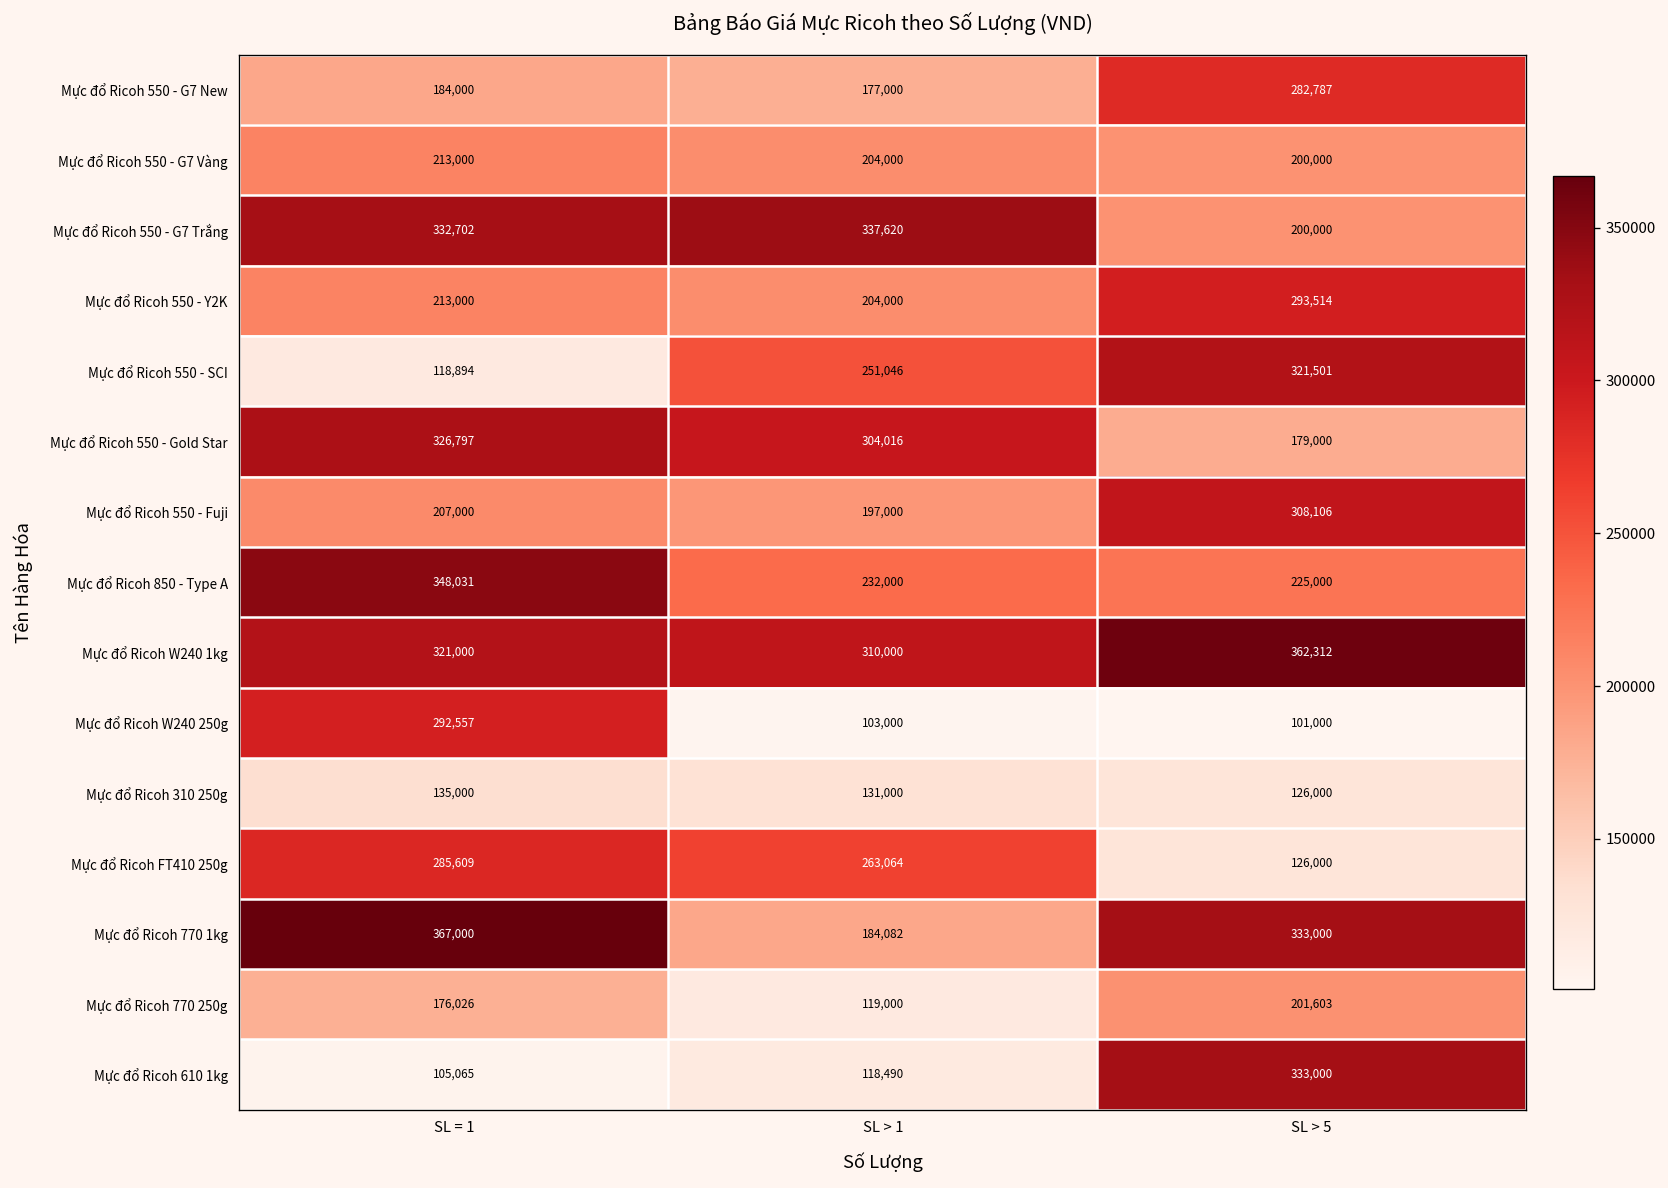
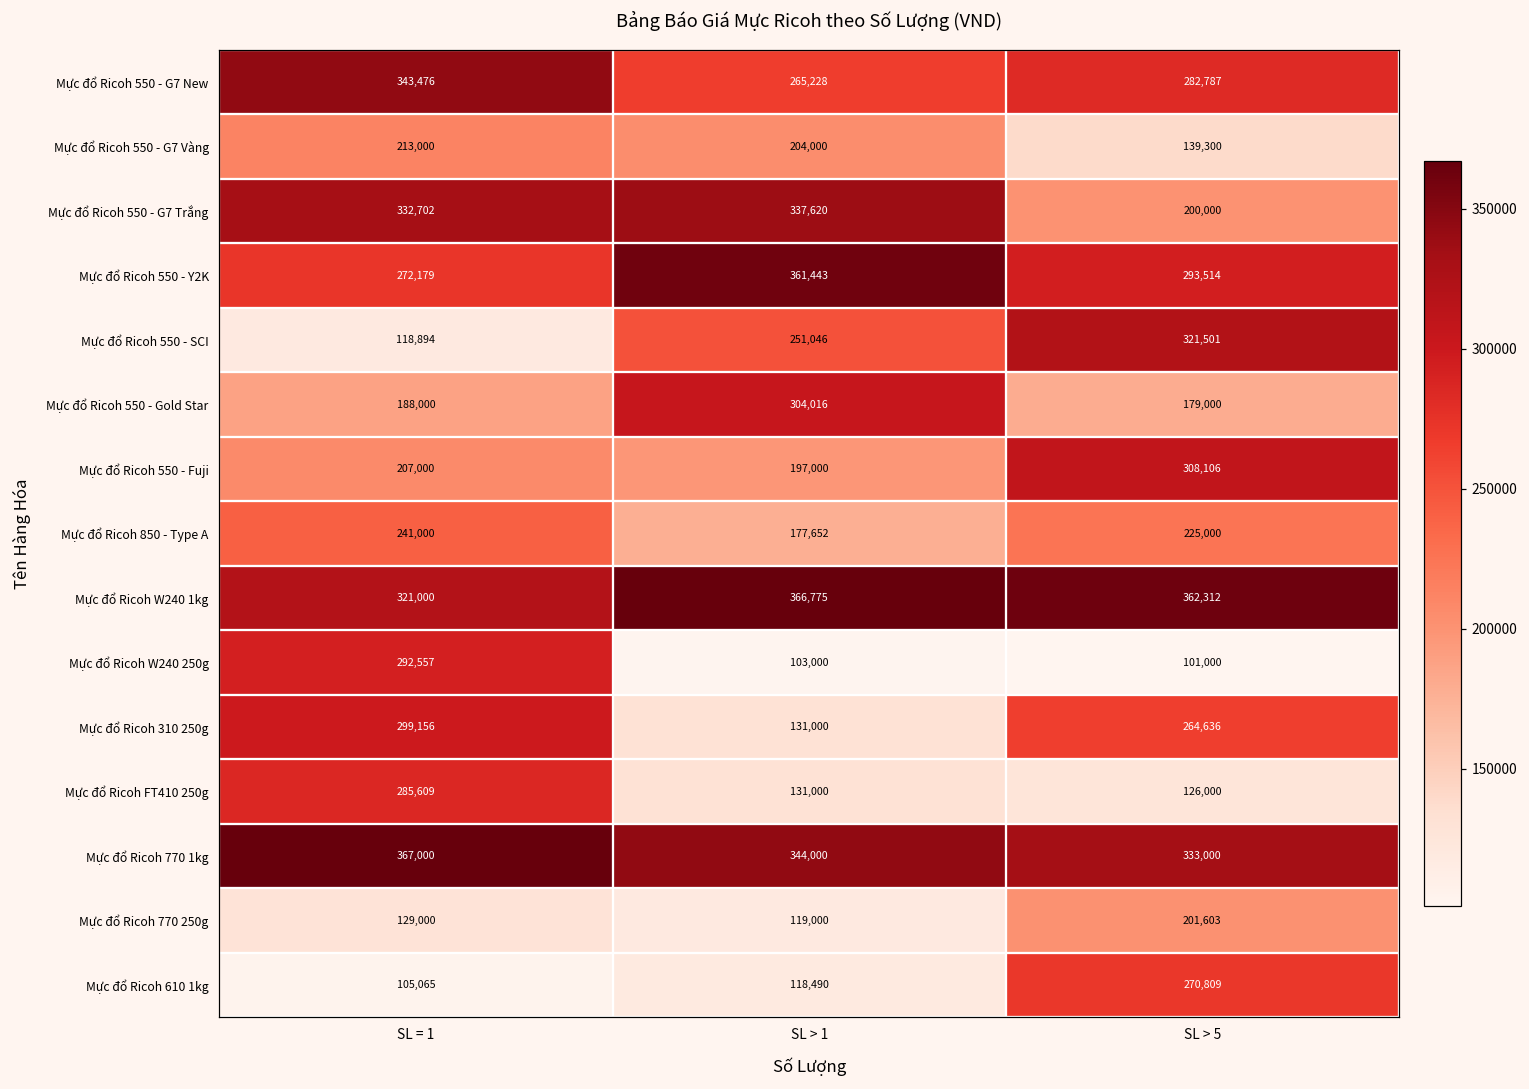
Mực đổ Ricoh 550 - G7 New, SL = 1: 184,000 -> 343,476
Mực đổ Ricoh 550 - G7 New, SL > 1: 177,000 -> 265,228
Mực đổ Ricoh 550 - G7 Vàng, SL > 5: 200,000 -> 139,300
Mực đổ Ricoh 550 - Y2K, SL = 1: 213,000 -> 272,179
Mực đổ Ricoh 550 - Y2K, SL > 1: 204,000 -> 361,443
Mực đổ Ricoh 550 - Gold Star, SL = 1: 326,797 -> 188,000
Mực đổ Ricoh 850 - Type A, SL = 1: 348,031 -> 241,000
Mực đổ Ricoh 850 - Type A, SL > 1: 232,000 -> 177,652
Mực đổ Ricoh W240 1kg, SL > 1: 310,000 -> 366,775
Mực đổ Ricoh 310 250g, SL = 1: 135,000 -> 299,156
Mực đổ Ricoh 310 250g, SL > 5: 126,000 -> 264,636
Mực đổ Ricoh FT410 250g, SL > 1: 263,064 -> 131,000
Mực đổ Ricoh 770 1kg, SL > 1: 184,082 -> 344,000
Mực đổ Ricoh 770 250g, SL = 1: 176,026 -> 129,000
Mực đổ Ricoh 610 1kg, SL > 5: 333,000 -> 270,809
